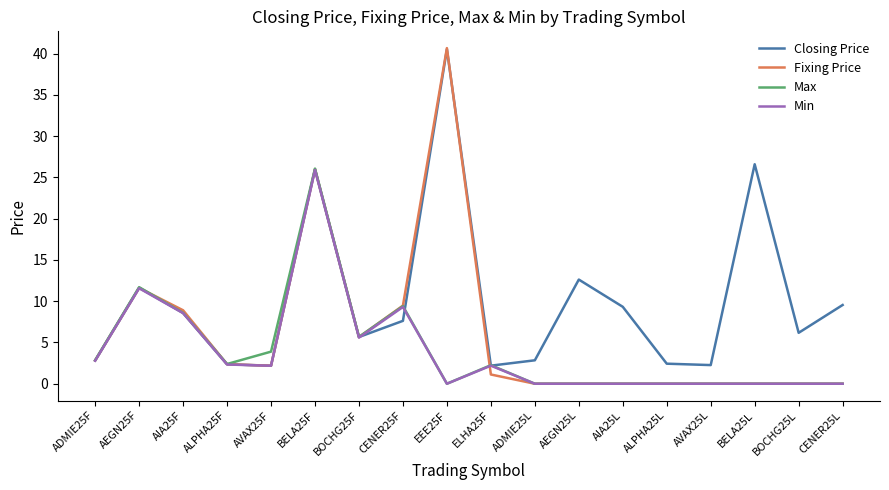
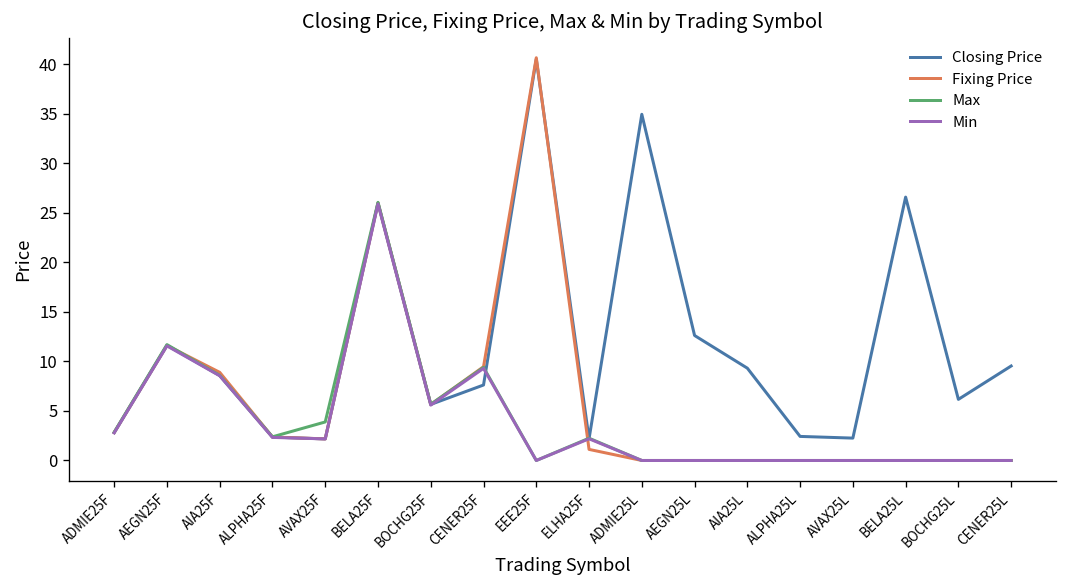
Closing Price, ADMIE25L: 3 -> 35
